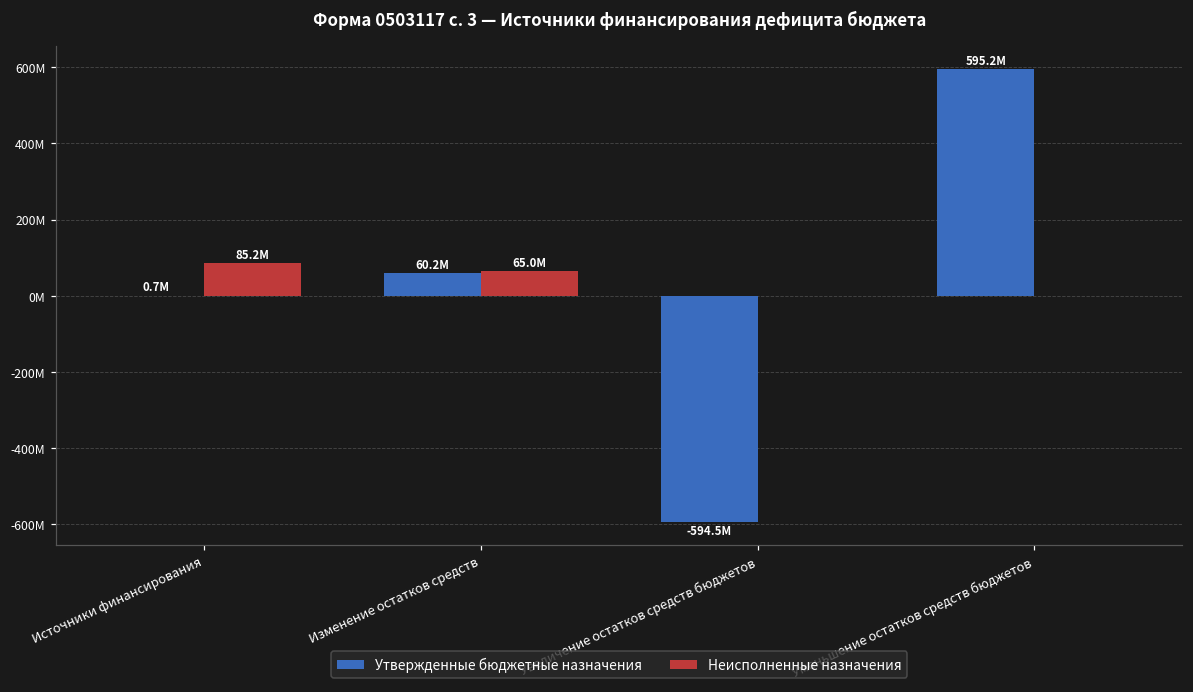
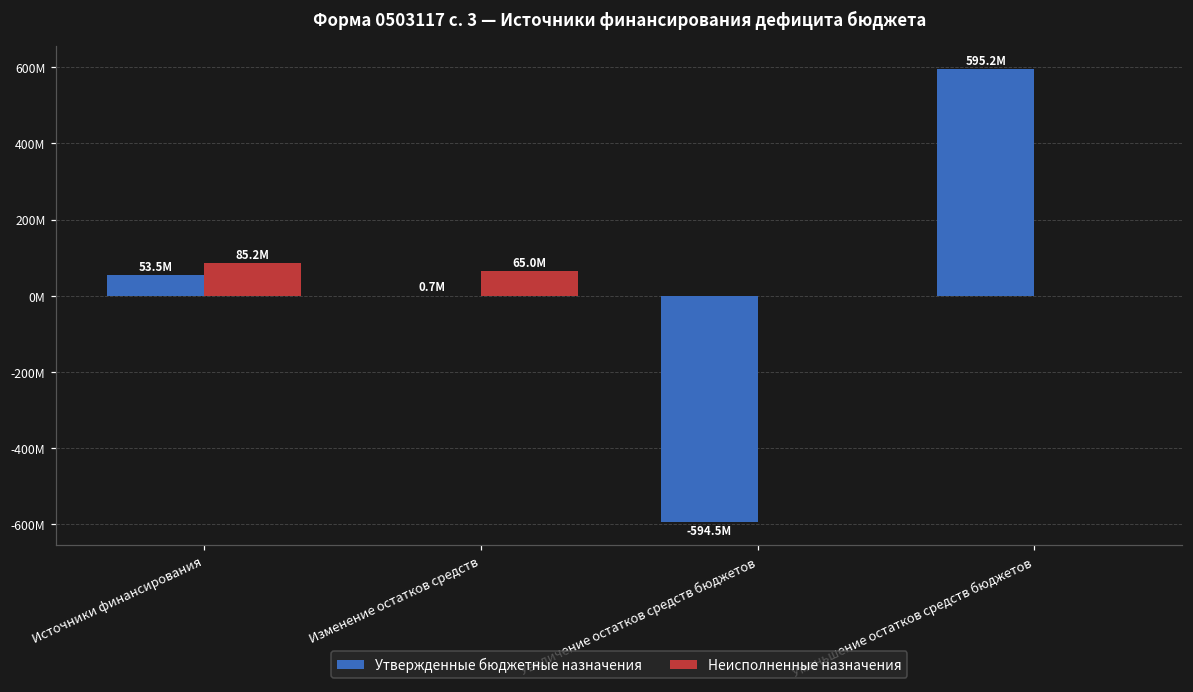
Утвержденные бюджетные назначения, Источники финансирования: 0.7M -> 53.5M
Утвержденные бюджетные назначения, Изменение остатков средств: 60.2M -> 0.7M
